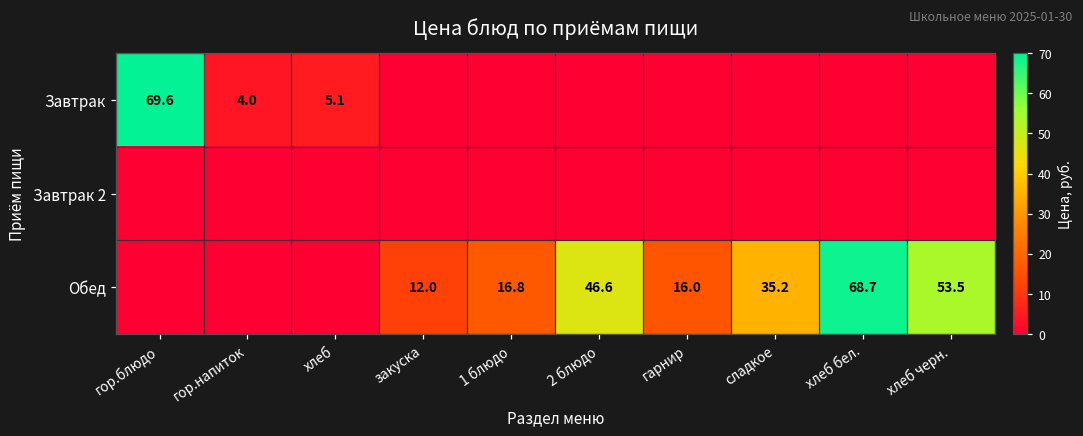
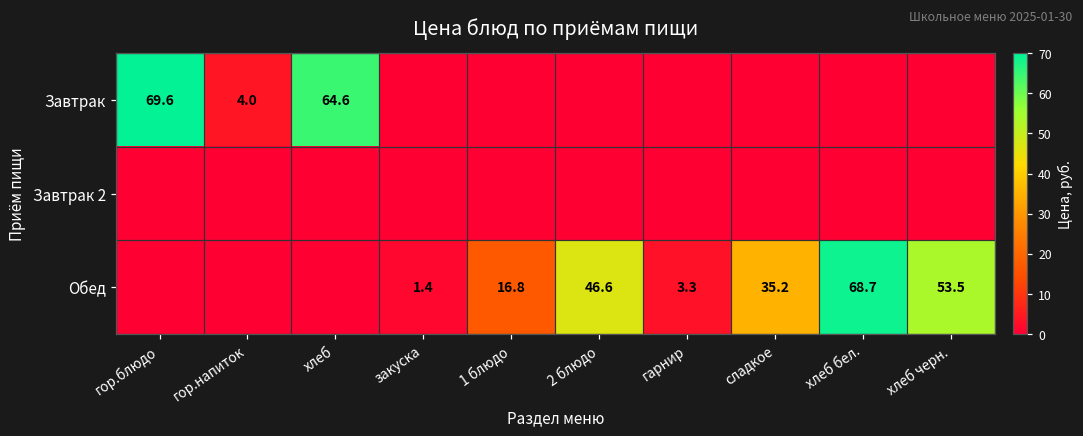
Завтрак, хлеб: 5.1 -> 64.6
Обед, закуска: 12.0 -> 1.4
Обед, гарнир: 16.0 -> 3.3
